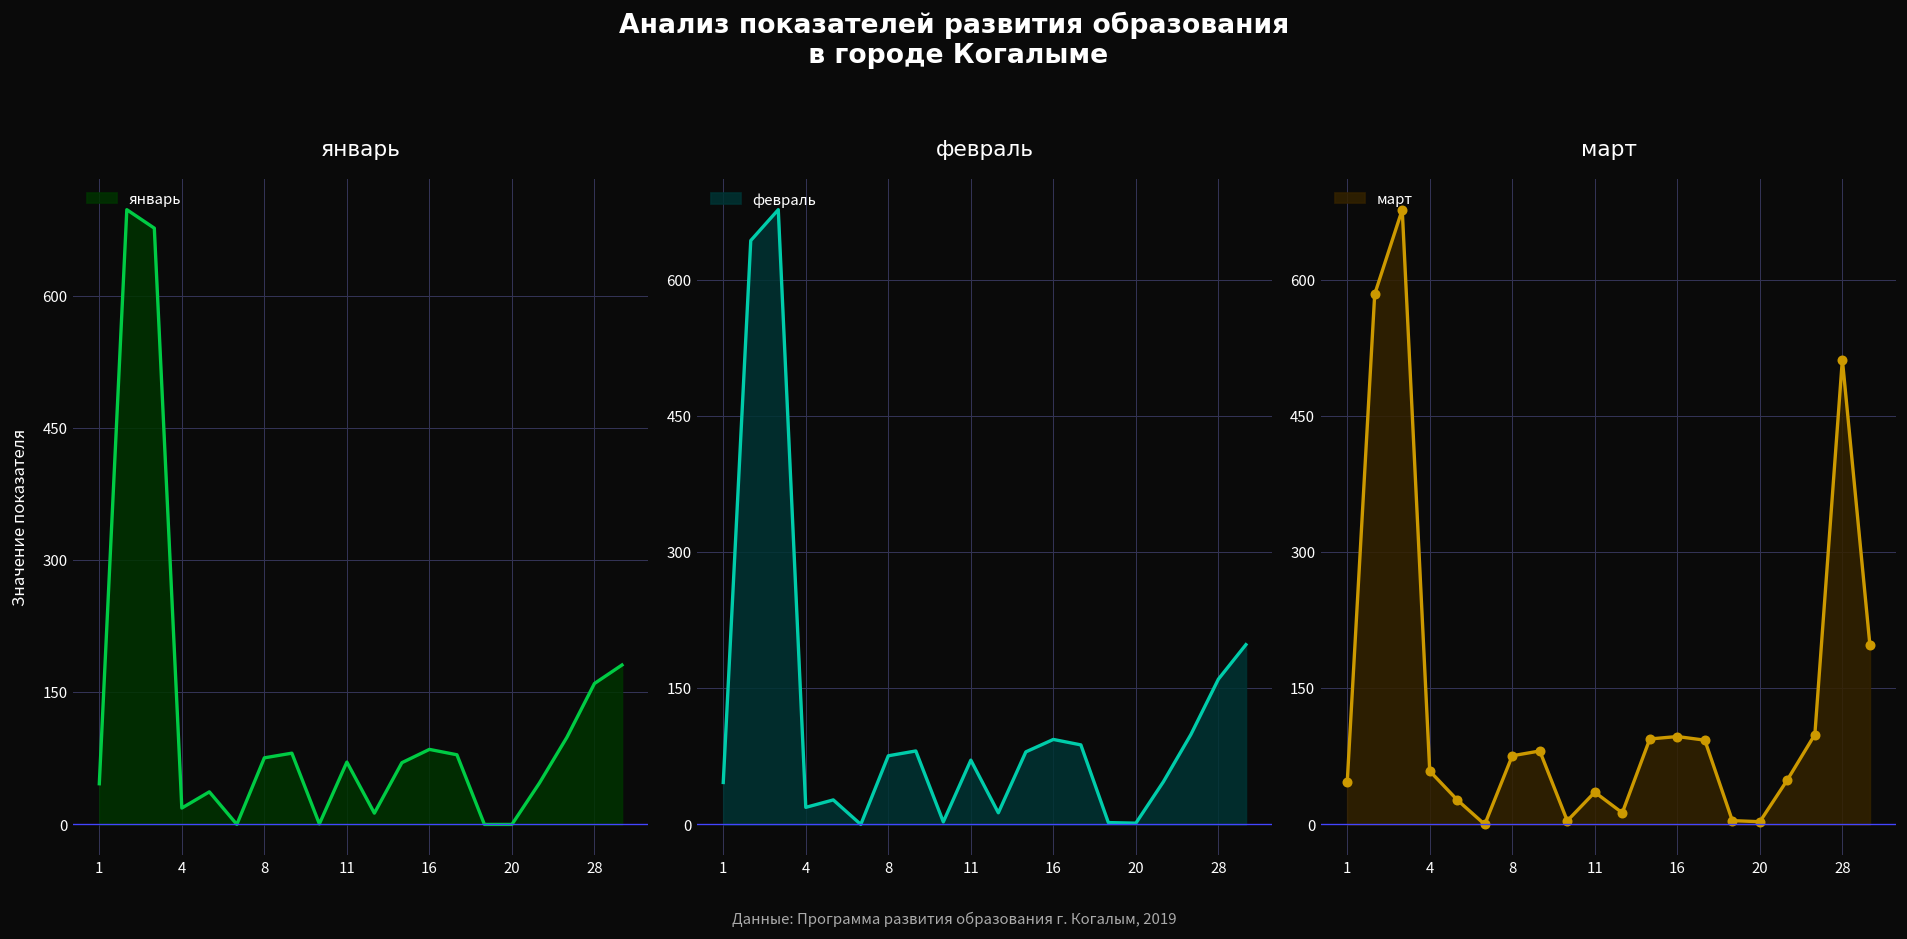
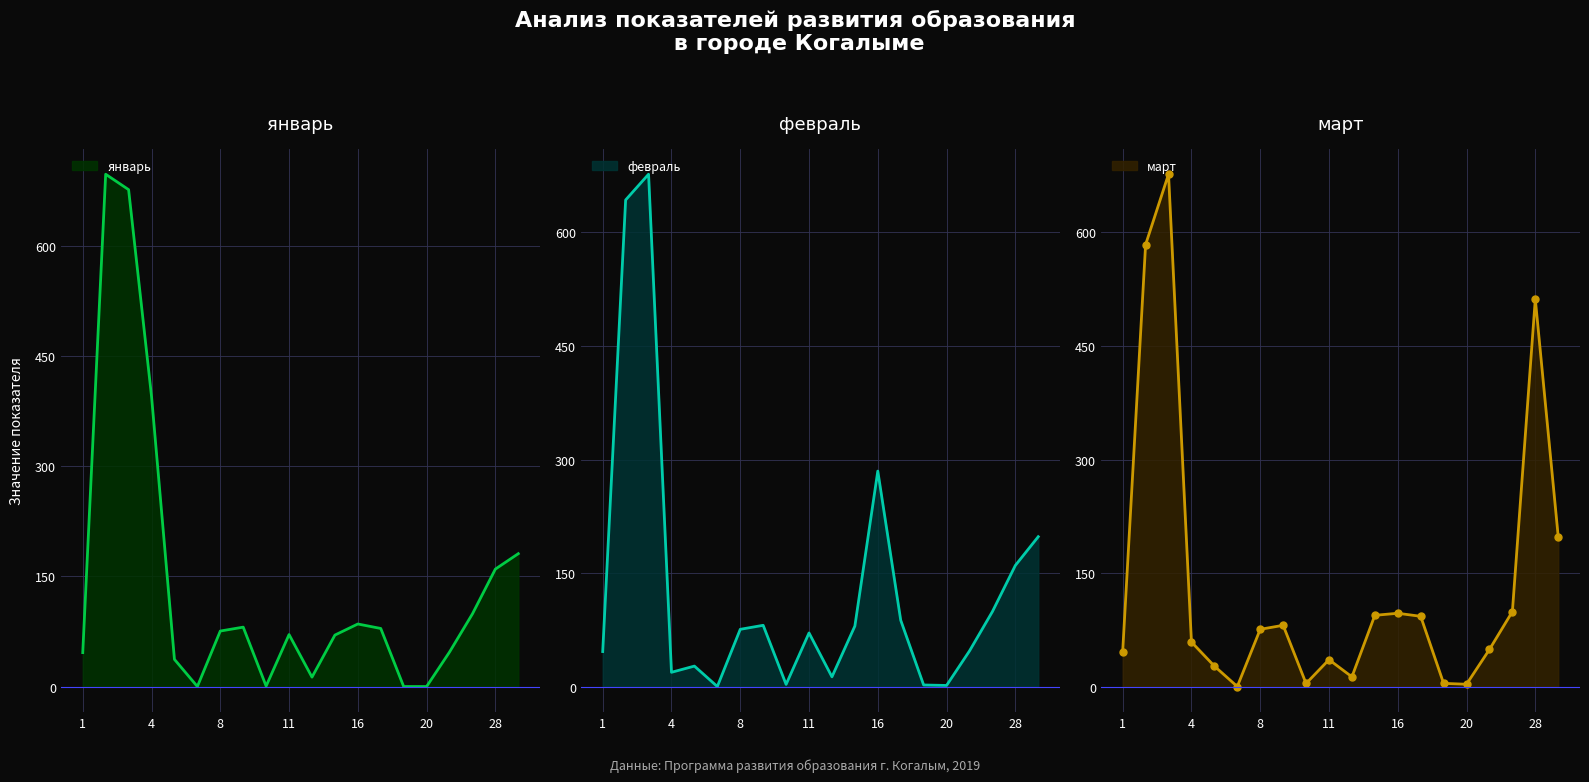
январь, 4: 20 -> 400
февраль, 16: 90 -> 280
